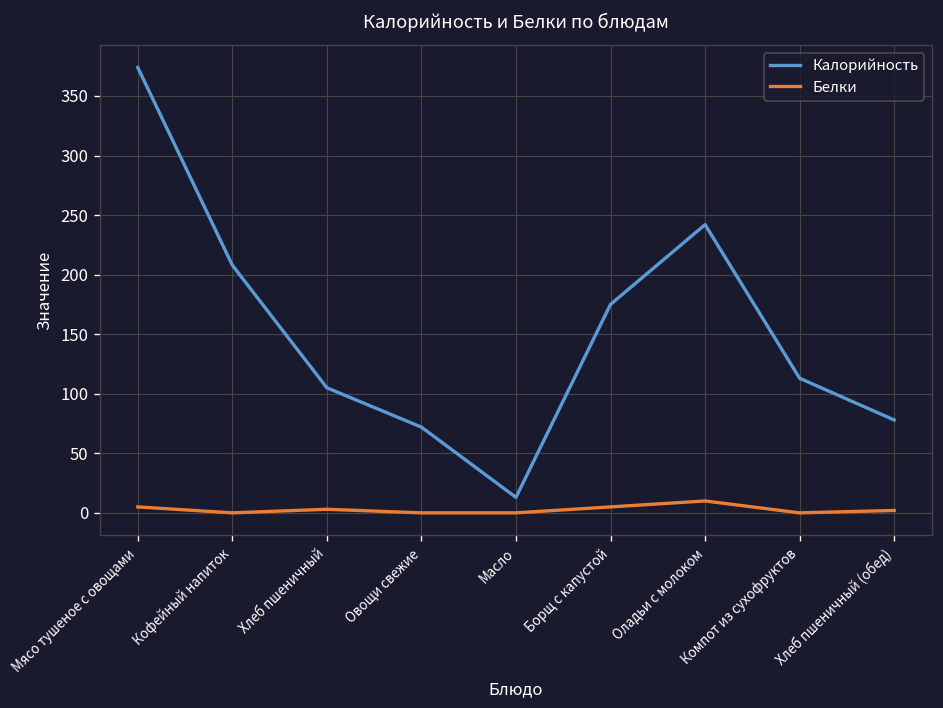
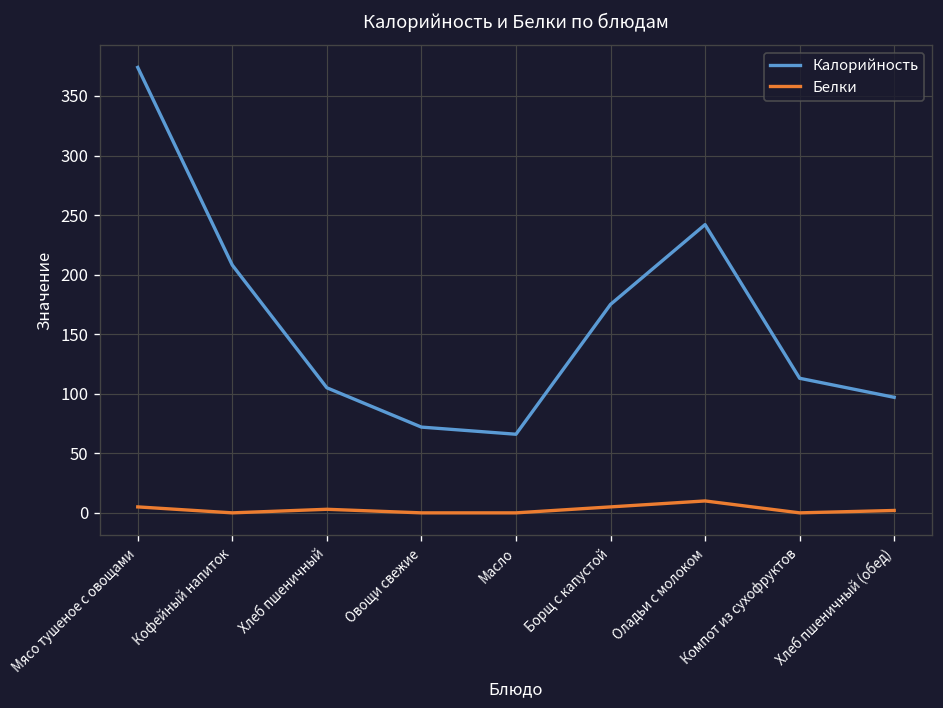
Калорийность, Масло: 10 -> 70
Калорийность, Хлеб пшеничный (обед): 80 -> 100
